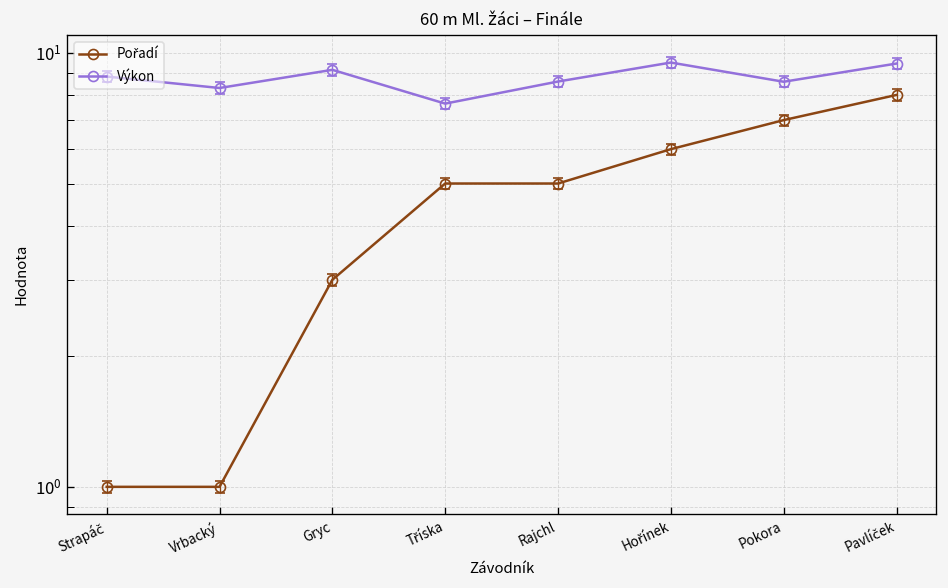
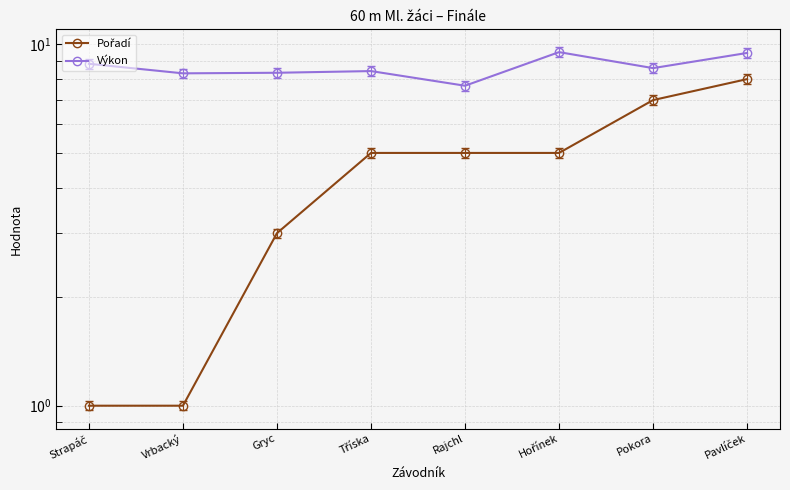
Výkon, Gryc: 9.1 -> 8.3
Výkon, Tříska: 7.6 -> 8.4
Výkon, Rajchl: 8.6 -> 7.7
Pořadí, Hořínek: 6 -> 5
